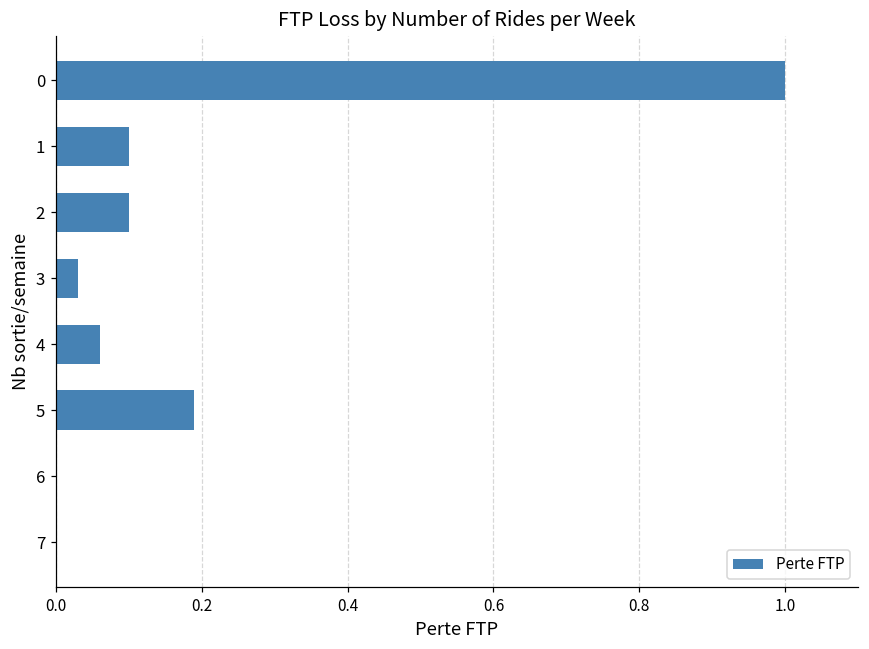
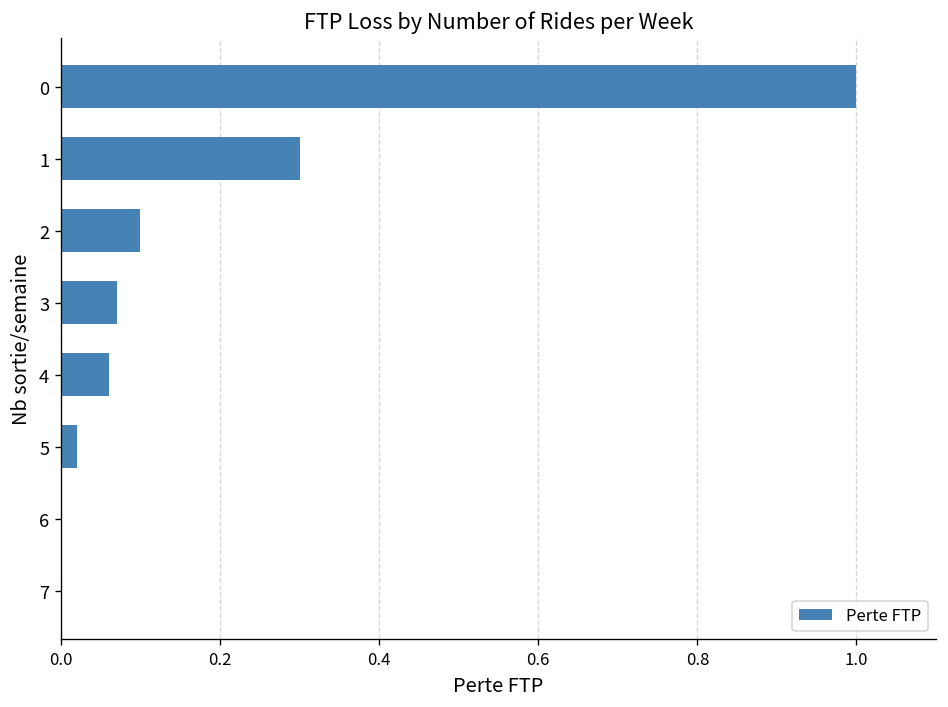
1: 0.1 -> 0.3
3: 0.03 -> 0.07
5: 0.19 -> 0.02
